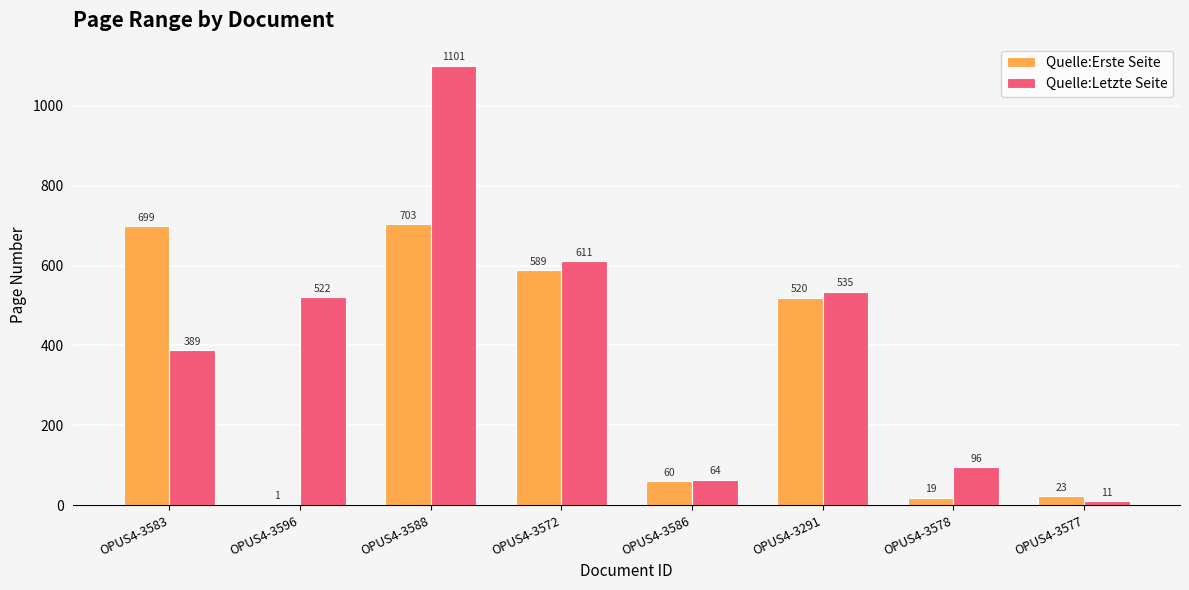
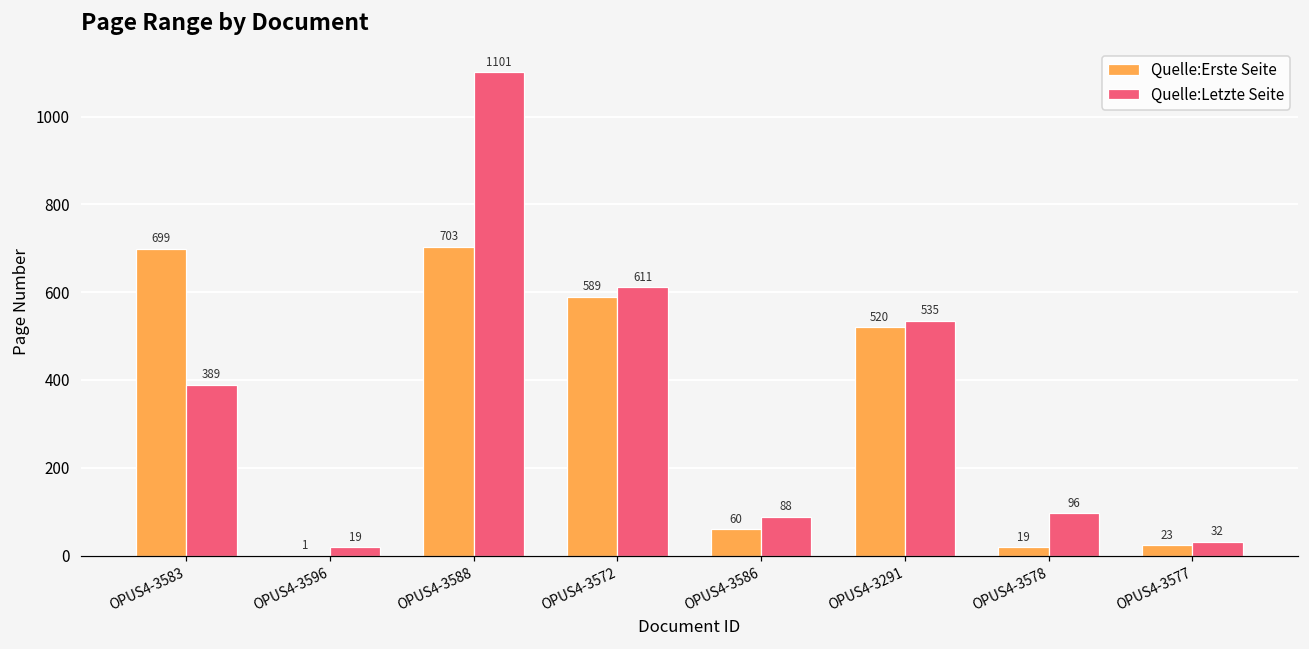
Quelle:Letzte Seite, OPUS4-3596: 522 -> 19
Quelle:Letzte Seite, OPUS4-3586: 64 -> 88
Quelle:Letzte Seite, OPUS4-3577: 11 -> 32
